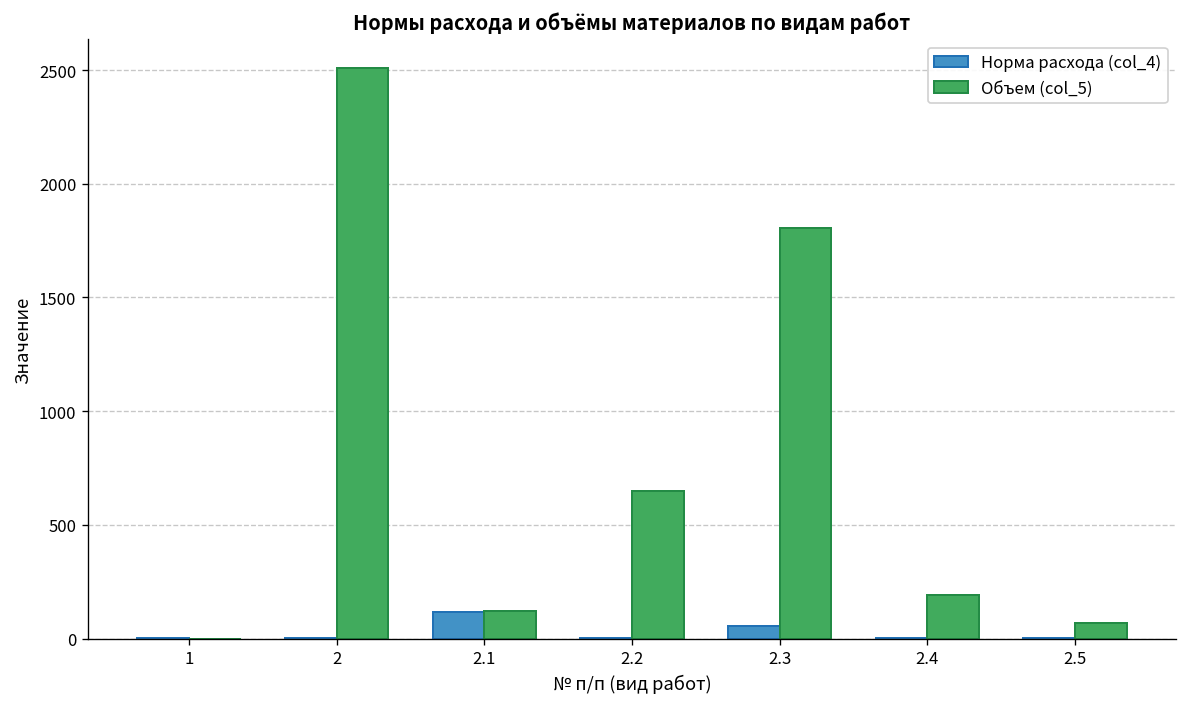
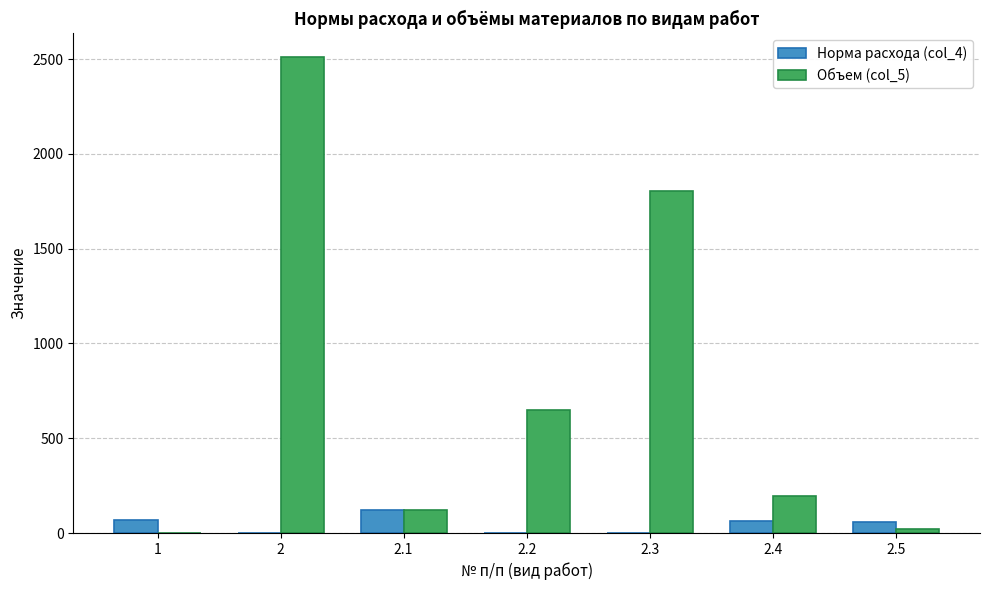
Норма расхода (col_4), 1: 0 -> 70
Норма расхода (col_4), 2.3: 60 -> 0
Норма расхода (col_4), 2.4: 0 -> 60
Норма расхода (col_4), 2.5: 0 -> 60
Объем (col_5), 2.5: 70 -> 20
